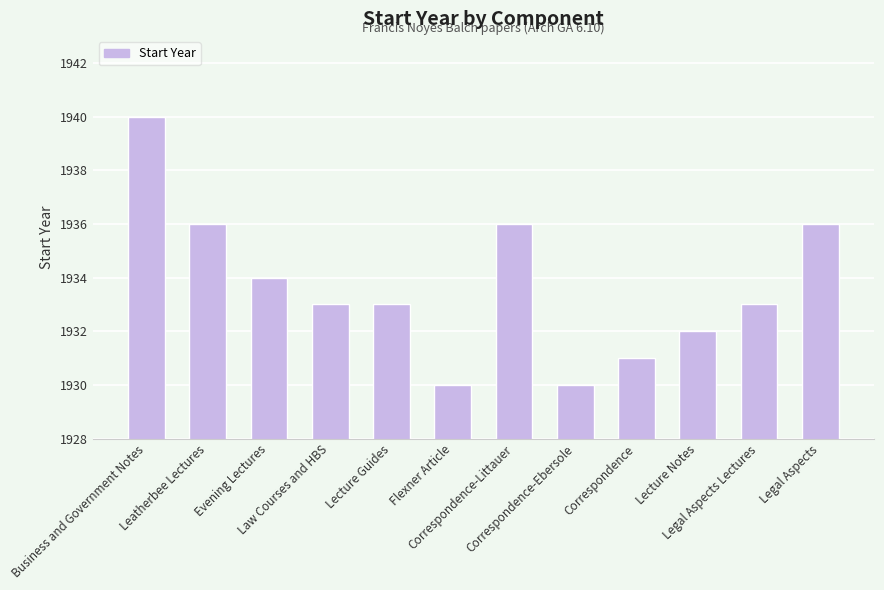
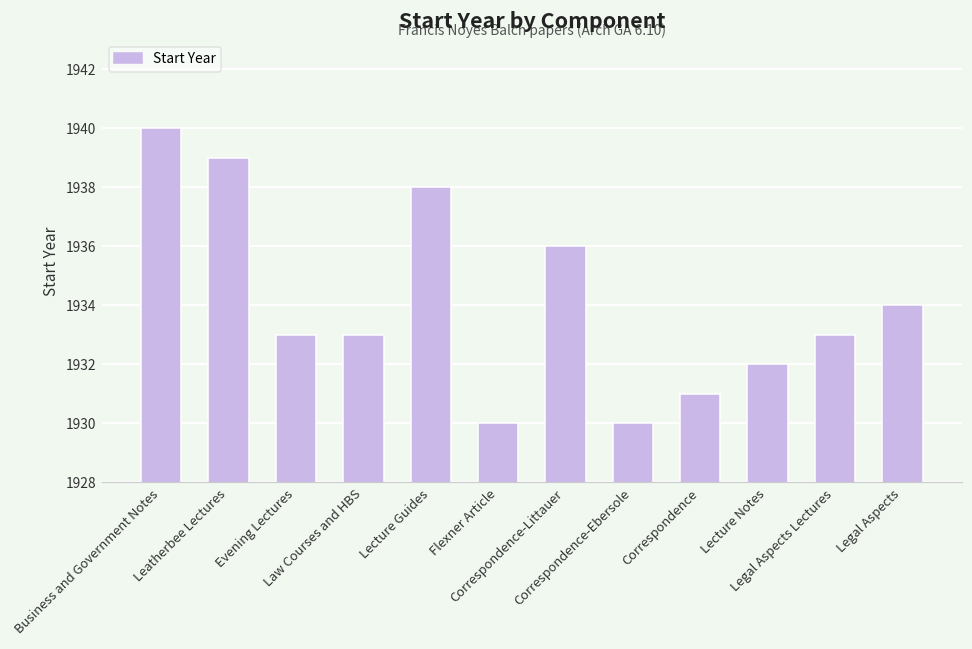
Leatherbee Lectures: 1936 -> 1939
Evening Lectures: 1934 -> 1933
Lecture Guides: 1933 -> 1938
Legal Aspects: 1936 -> 1934
